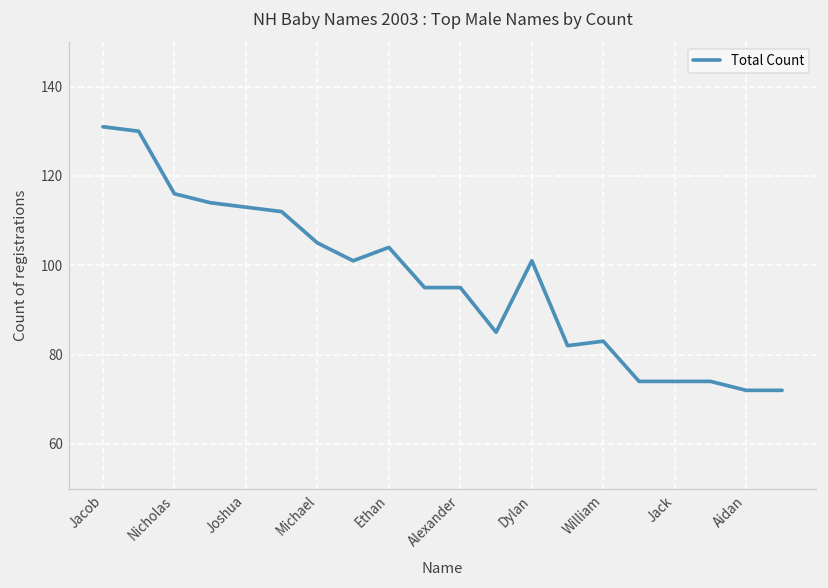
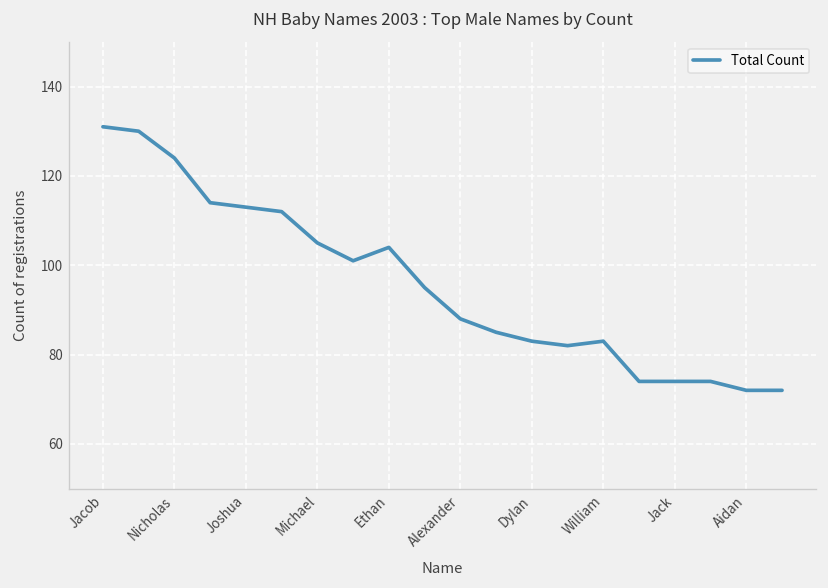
Nicholas: 116 -> 124
Alexander: 95 -> 88
Dylan: 101 -> 83
